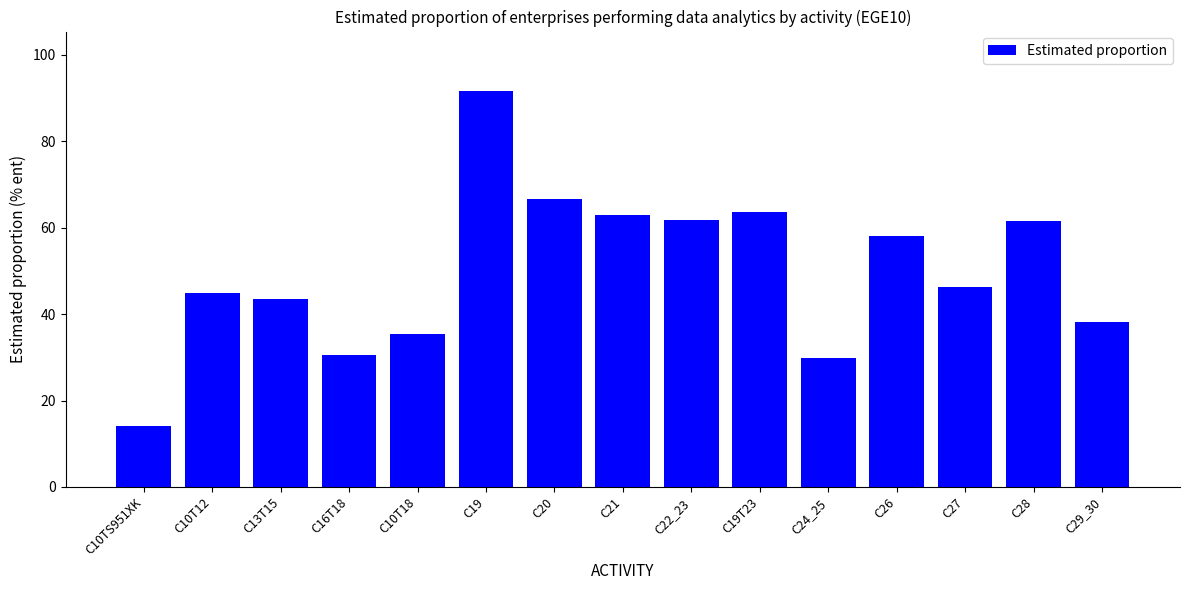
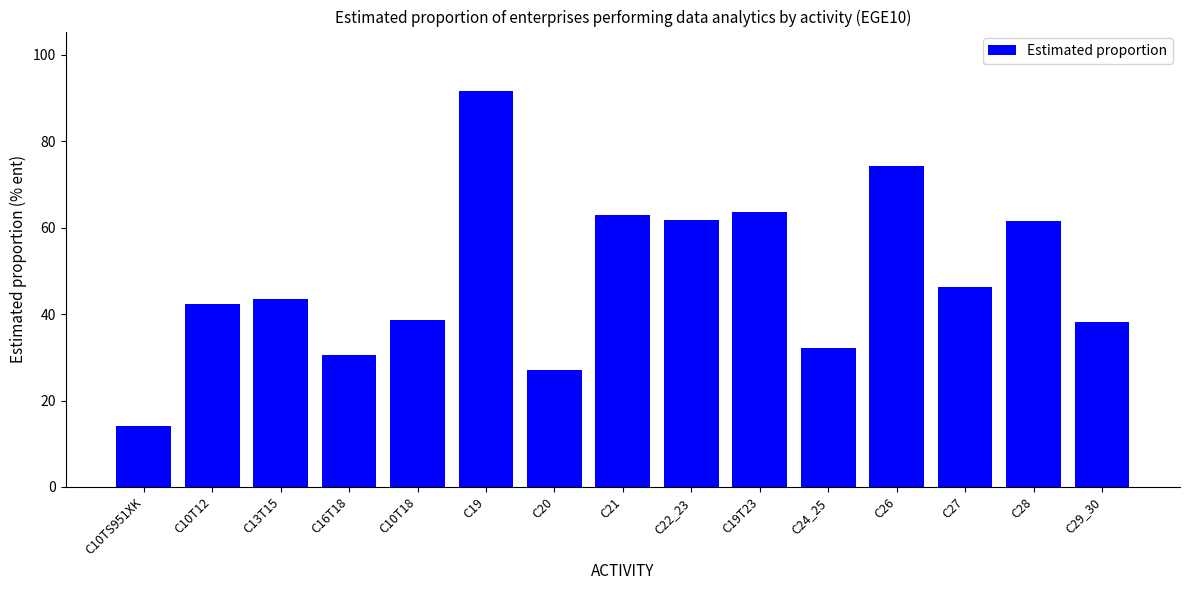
C10T12: 45 -> 42
C10T18: 35 -> 39
C20: 67 -> 27
C24_25: 30 -> 32
C26: 58 -> 74
